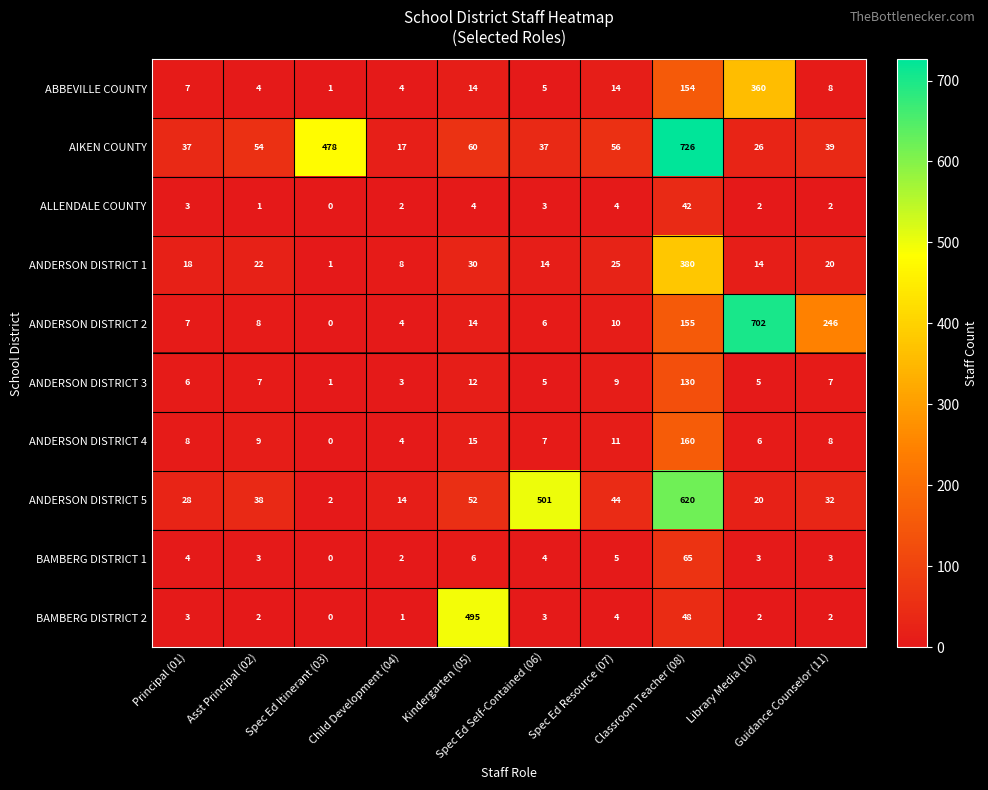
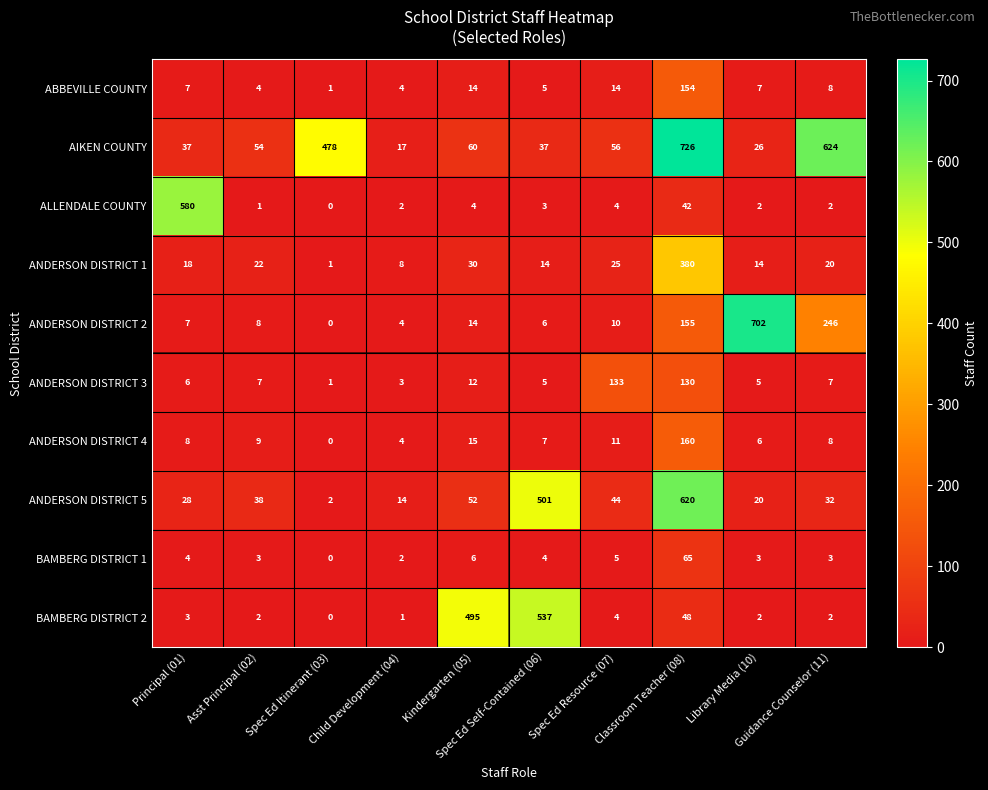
ABBEVILLE COUNTY, Library Media (10): 360 -> 7
AIKEN COUNTY, Guidance Counselor (11): 39 -> 624
ALLENDALE COUNTY, Principal (01): 3 -> 580
ANDERSON DISTRICT 3, Spec Ed Resource (07): 9 -> 133
BAMBERG DISTRICT 2, Spec Ed Self-Contained (06): 3 -> 537
